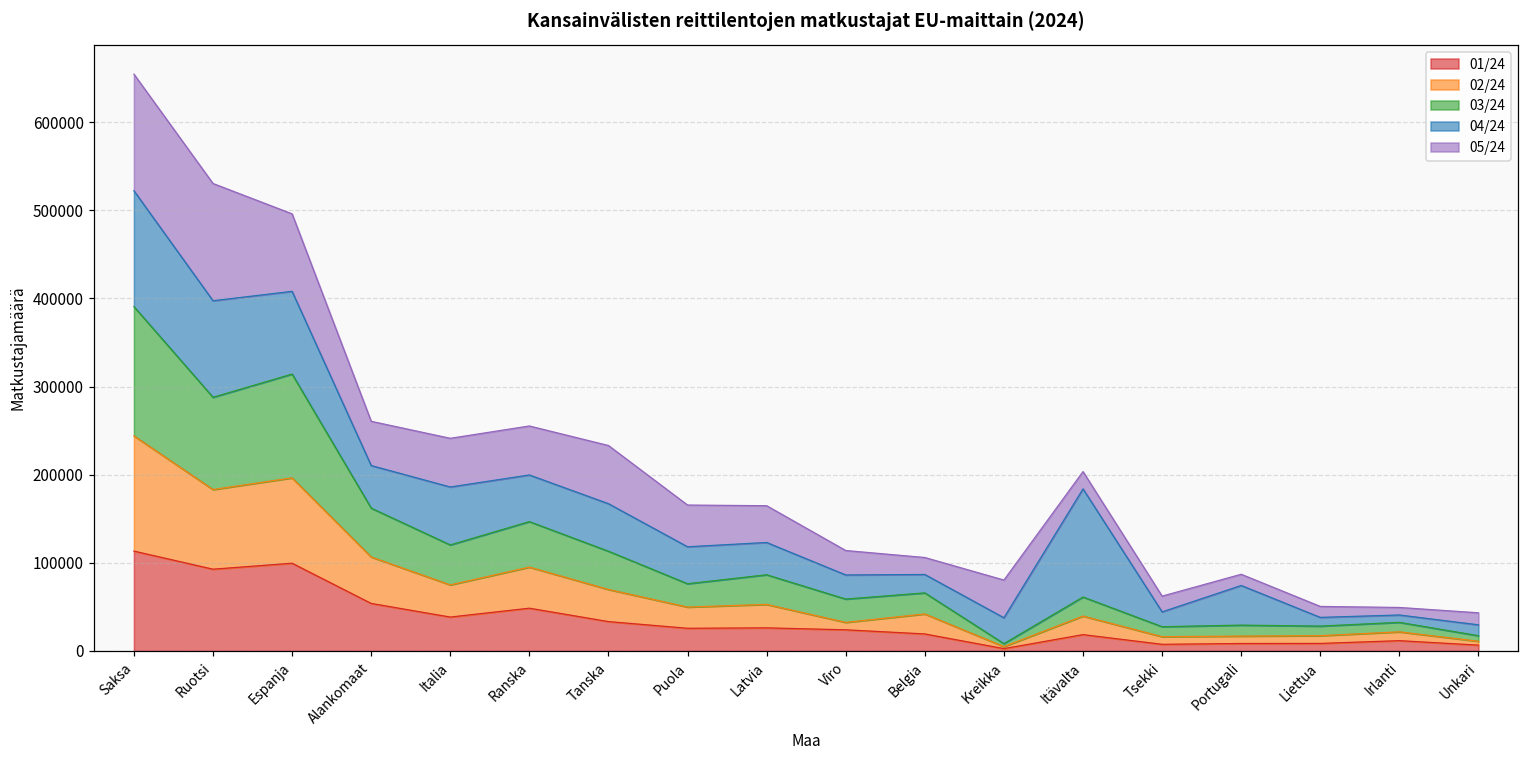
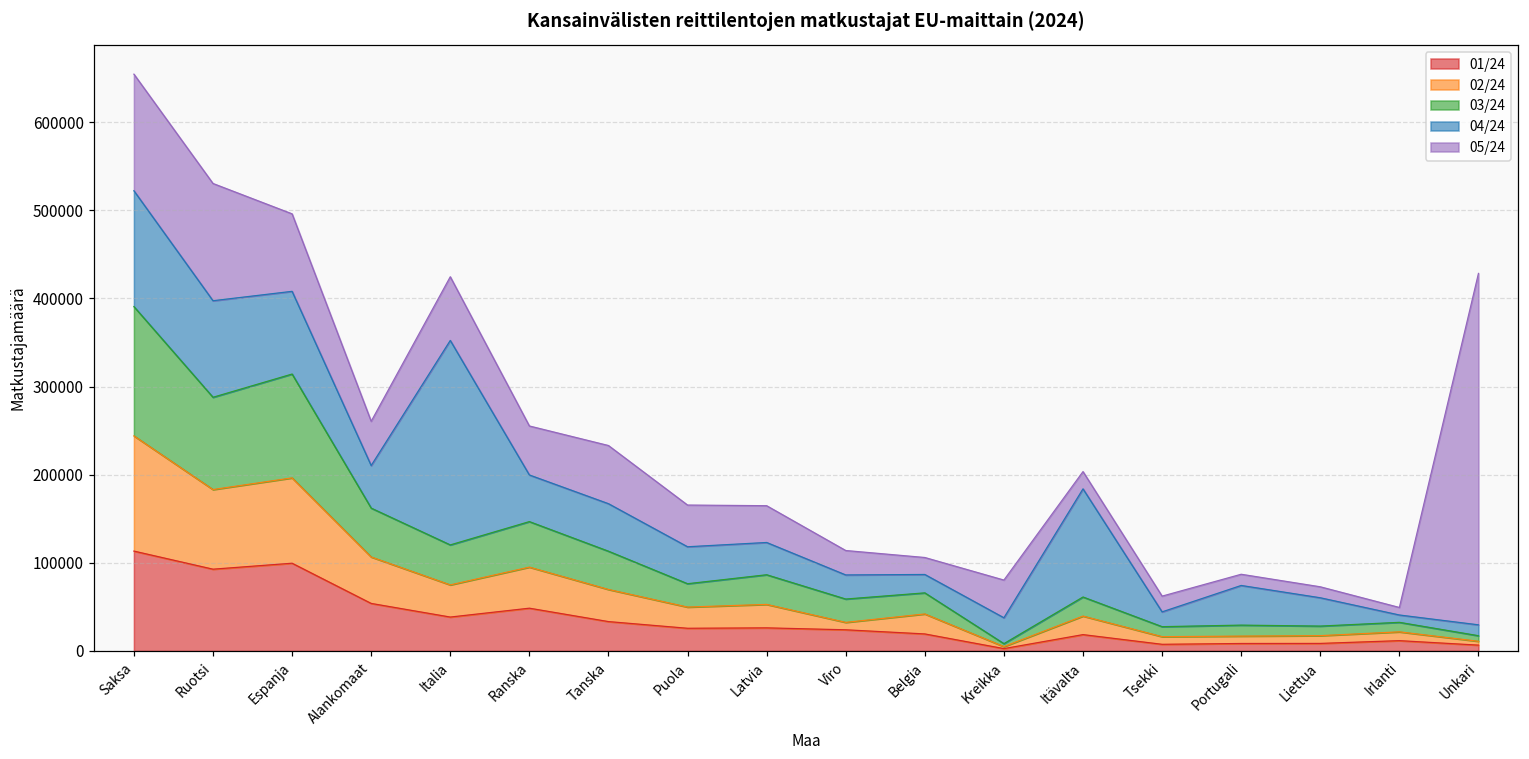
04/24, Italia: 70000 -> 230000
05/24, Italia: 60000 -> 70000
04/24, Liettua: 10000 -> 30000
05/24, Unkari: 10000 -> 400000
